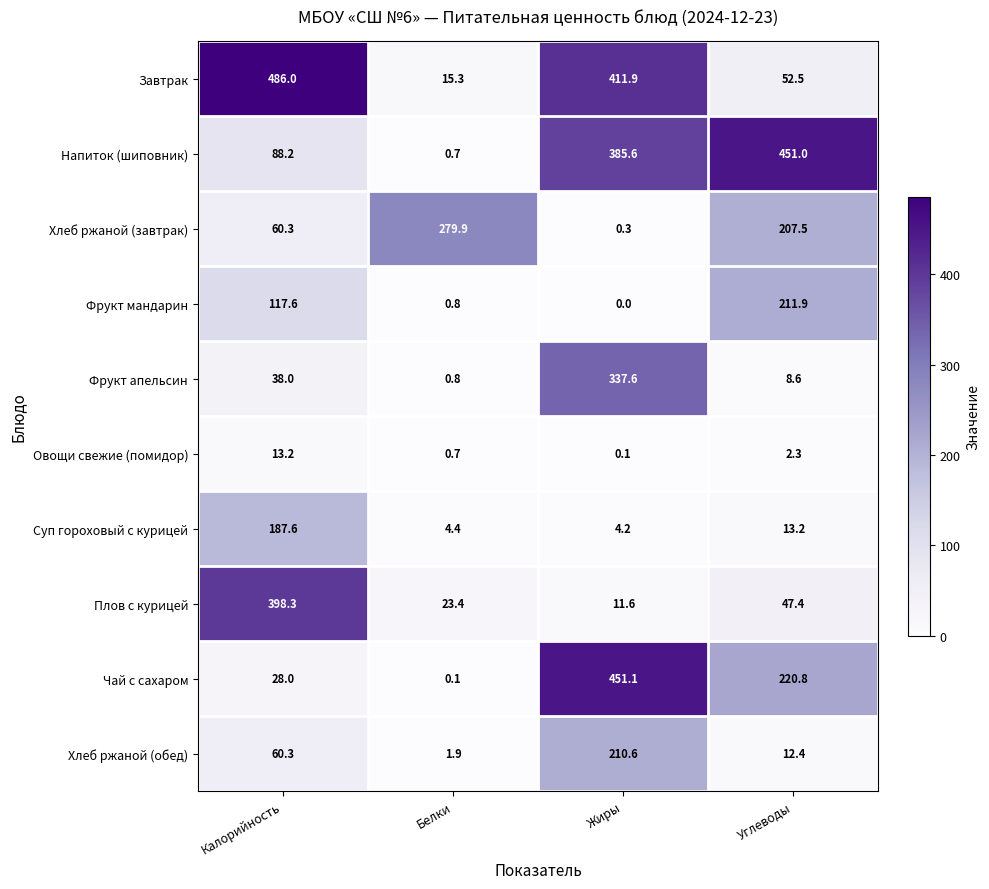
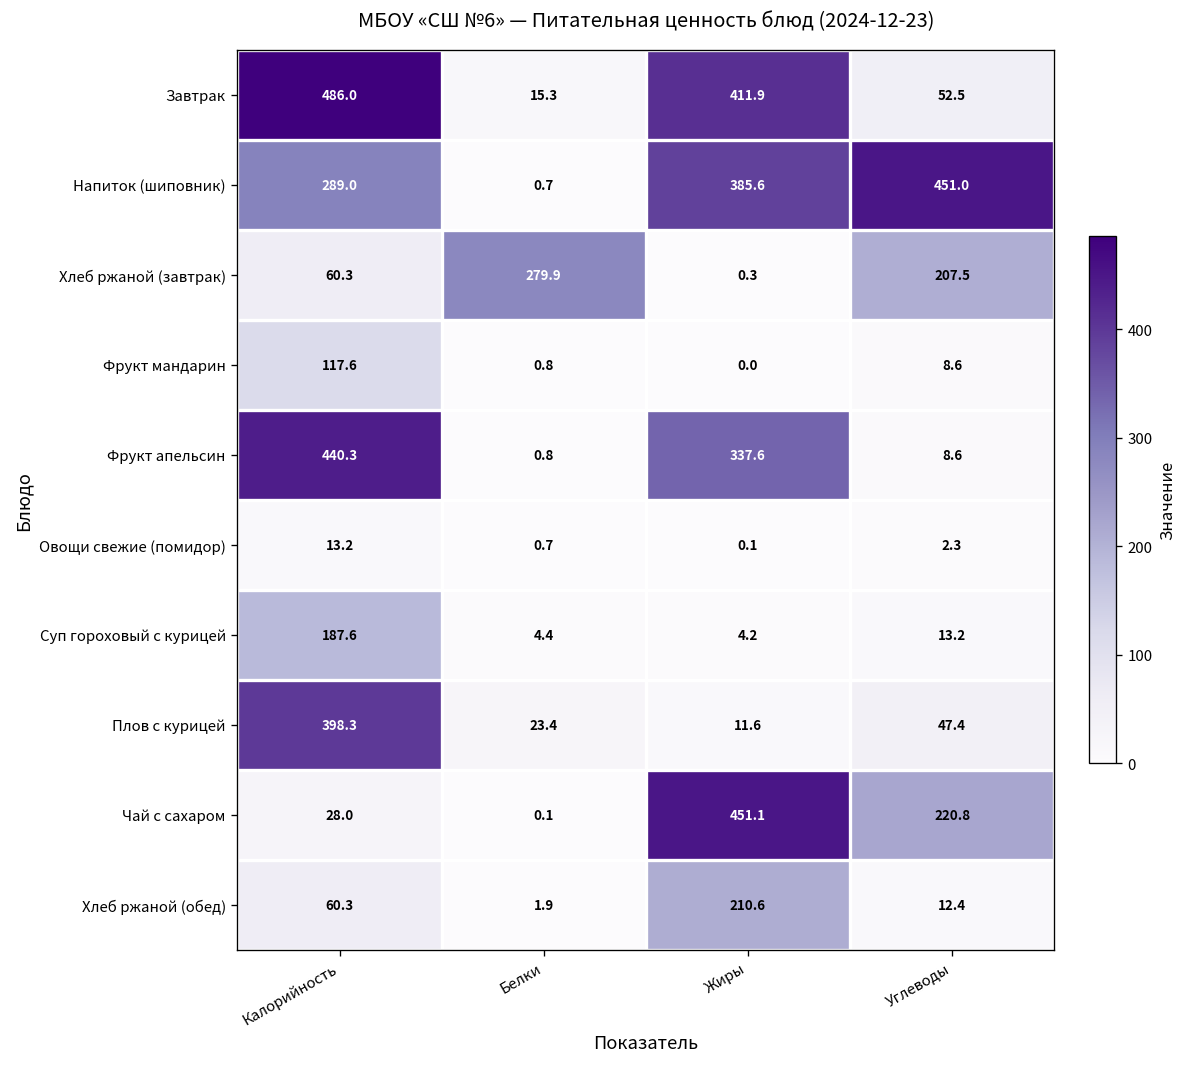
Напиток (шиповник), Калорийность: 88.2 -> 289.0
Фрукт мандарин, Углеводы: 211.9 -> 8.6
Фрукт апельсин, Калорийность: 38.0 -> 440.3
